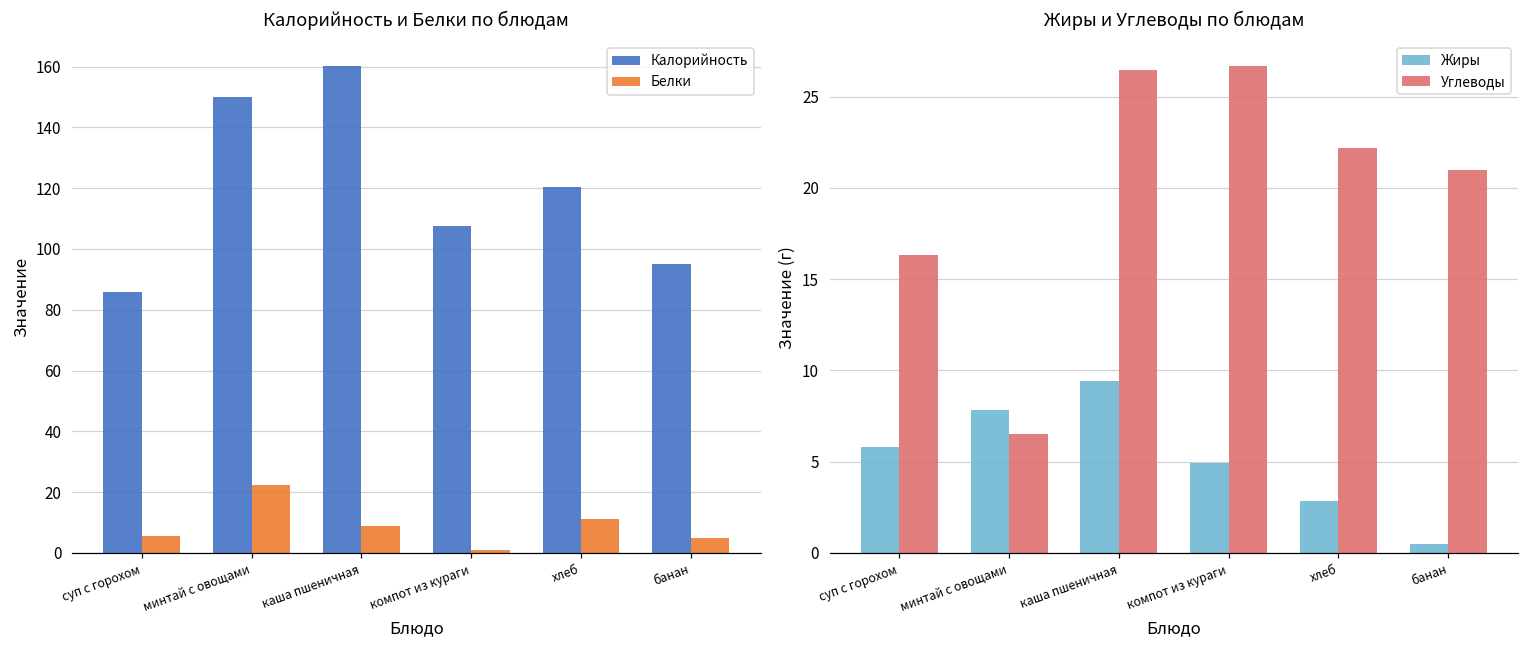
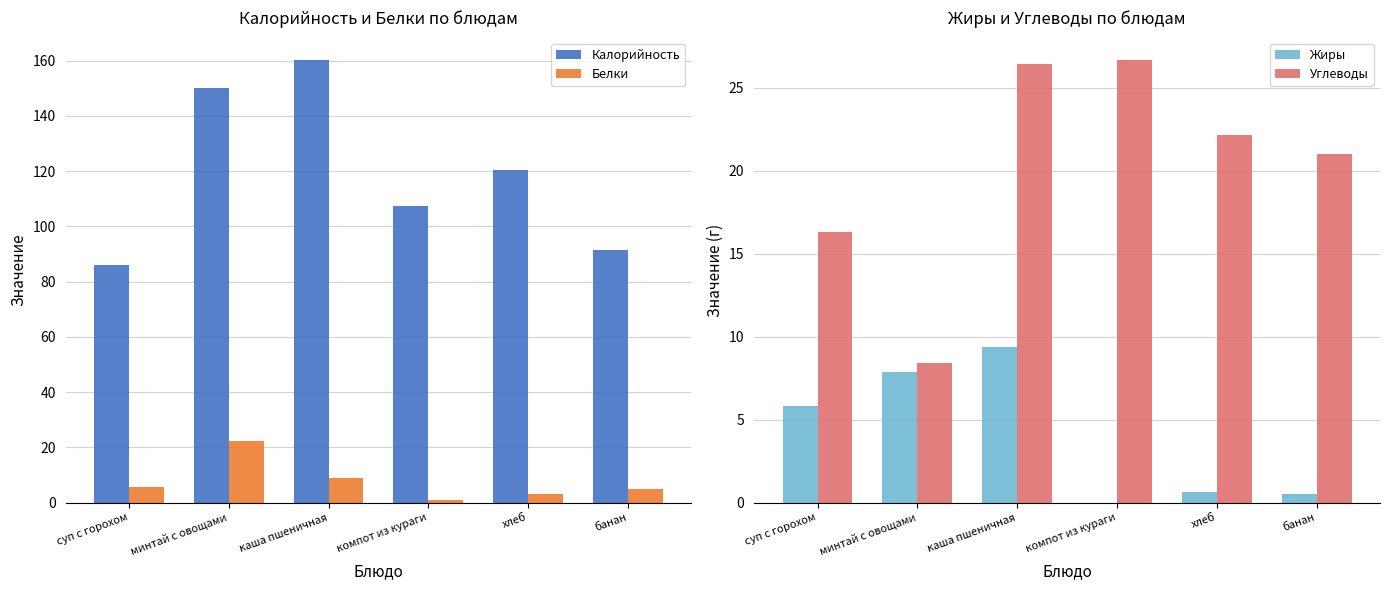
Калорийность и Белки по блюдам, Белки, хлеб: 11 -> 3
Калорийность и Белки по блюдам, Калорийность, банан: 95 -> 91
Жиры и Углеводы по блюдам, Углеводы, минтай с овощами: 6.5 -> 8.4
Жиры и Углеводы по блюдам, Жиры, компот из кураги: 4.9 -> 0.0
Жиры и Углеводы по блюдам, Жиры, хлеб: 2.8 -> 0.7
